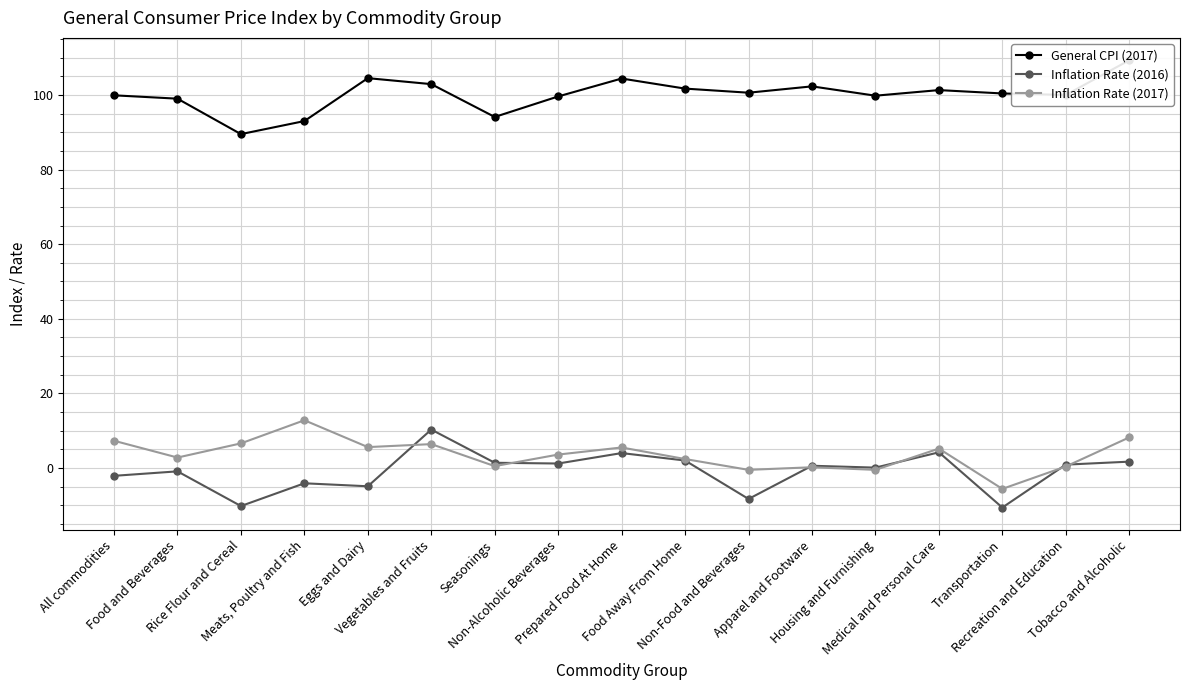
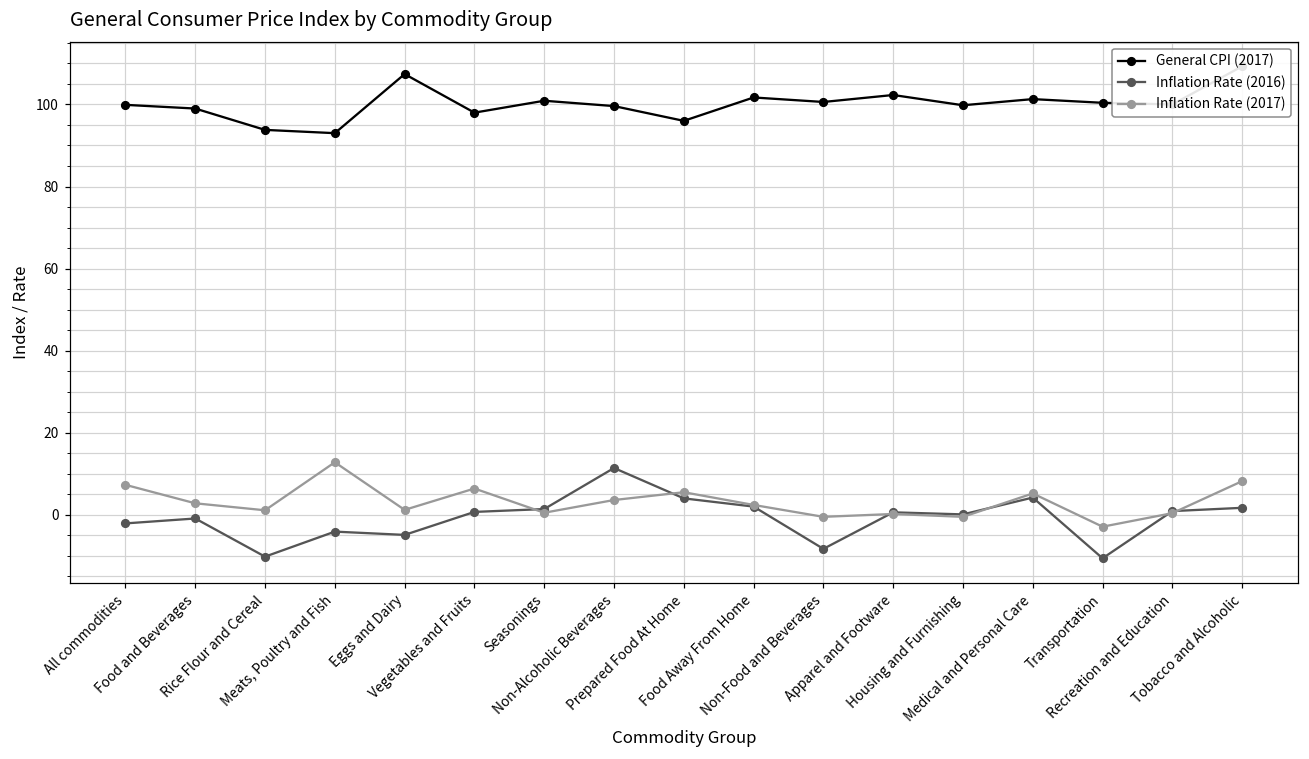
General CPI (2017), Rice Flour and Cereal: 90 -> 94
Inflation Rate (2017), Rice Flour and Cereal: 7 -> 1
General CPI (2017), Eggs and Dairy: 105 -> 107
Inflation Rate (2017), Eggs and Dairy: 6 -> 1
General CPI (2017), Vegetables and Fruits: 103 -> 98
Inflation Rate (2016), Vegetables and Fruits: 10 -> 1
General CPI (2017), Seasonings: 94 -> 101
Inflation Rate (2016), Non-Alcoholic Beverages: 1 -> 11
General CPI (2017), Prepared Food At Home: 104 -> 96
Inflation Rate (2017), Transportation: -6 -> -3
